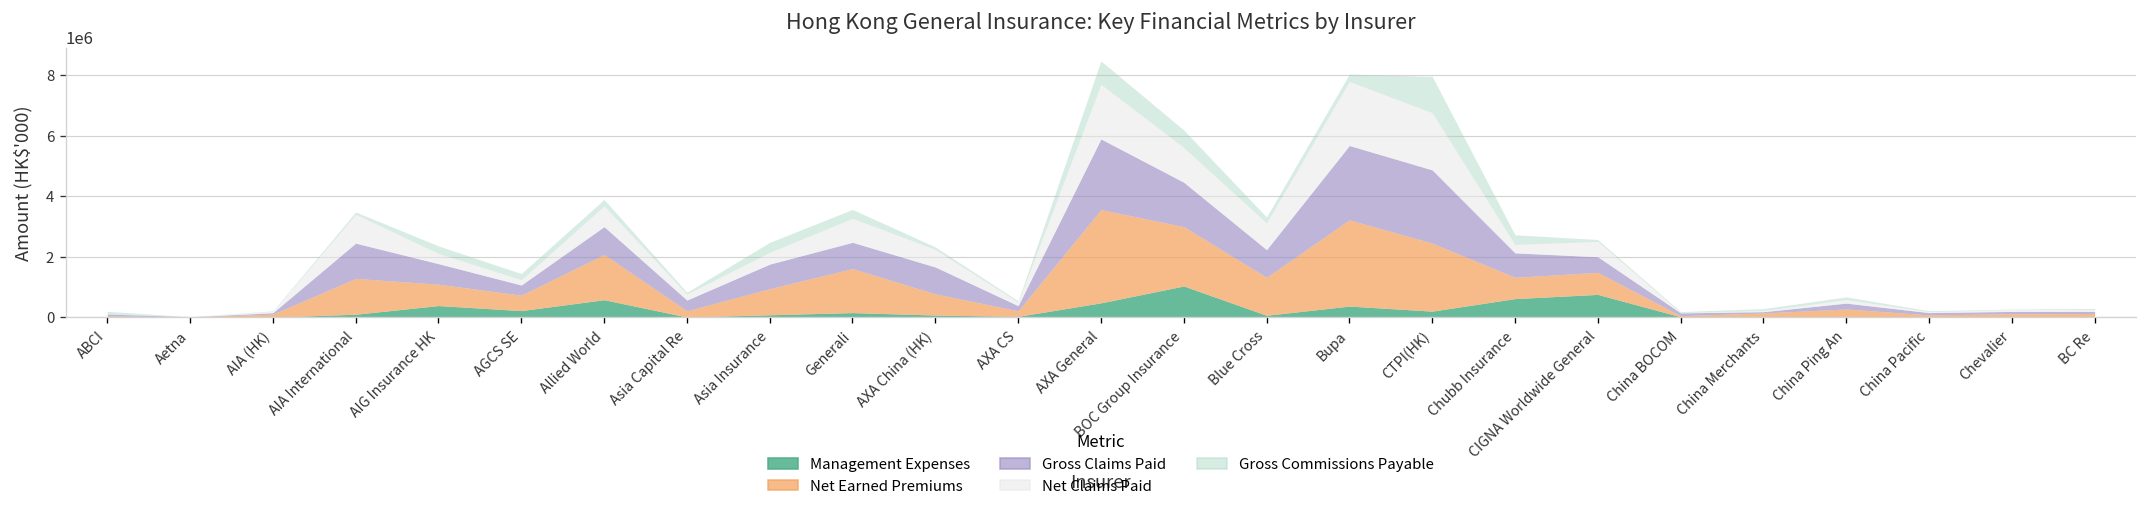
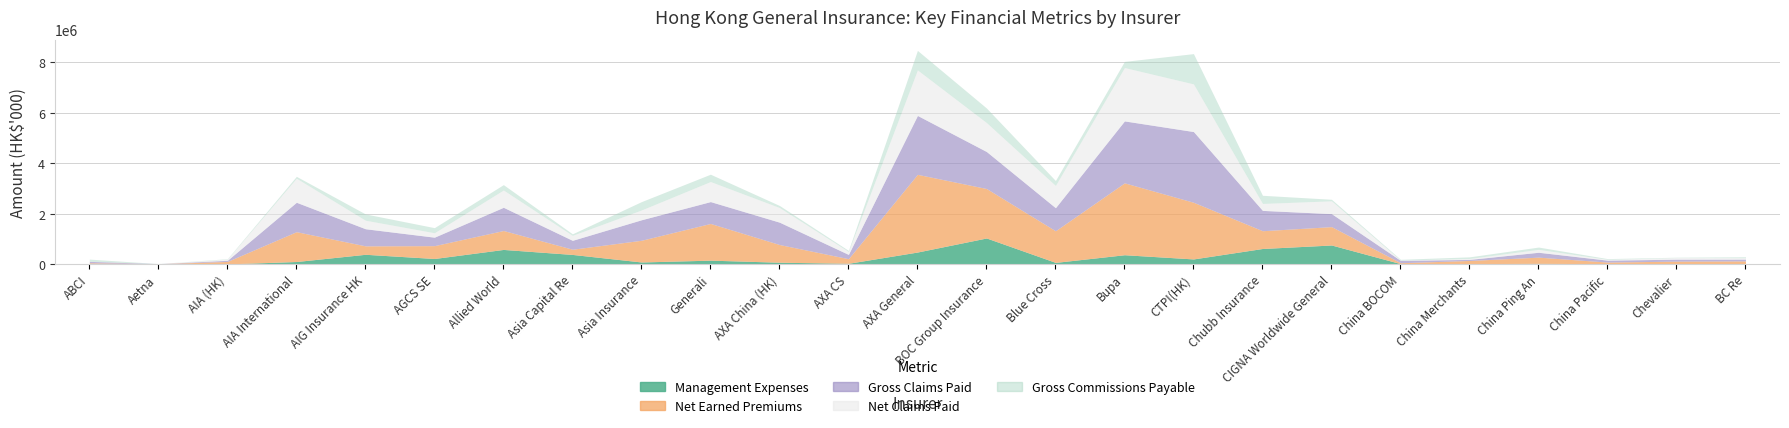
Net Earned Premiums, AIG Insurance HK: 700000 -> 300000
Net Earned Premiums, Allied World: 1500000 -> 800000
Management Expenses, Asia Capital Re: 0 -> 400000
Gross Claims Paid, CTPI(HK): 2400000 -> 2800000
